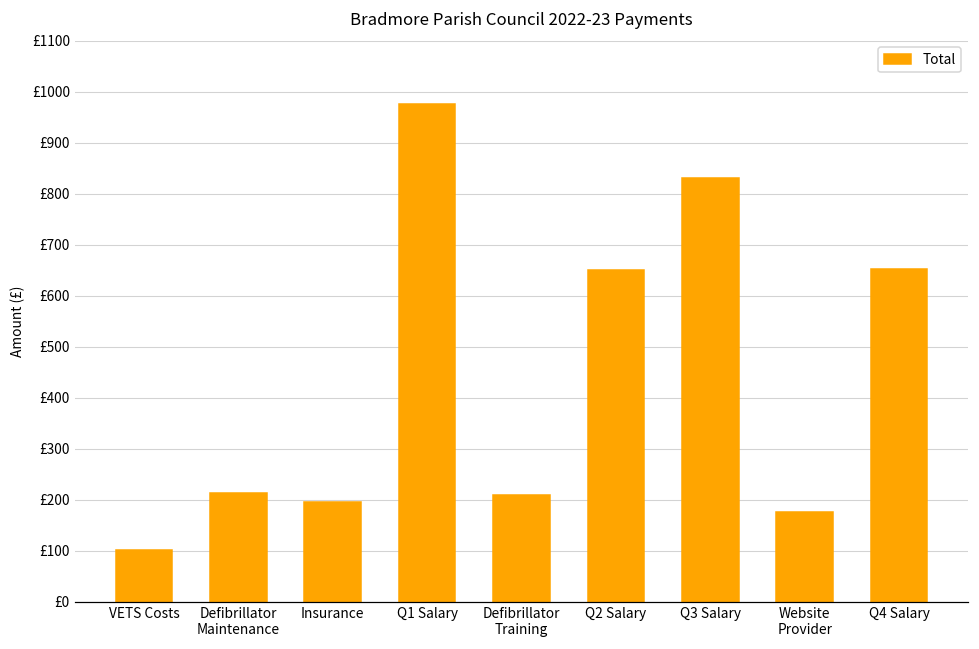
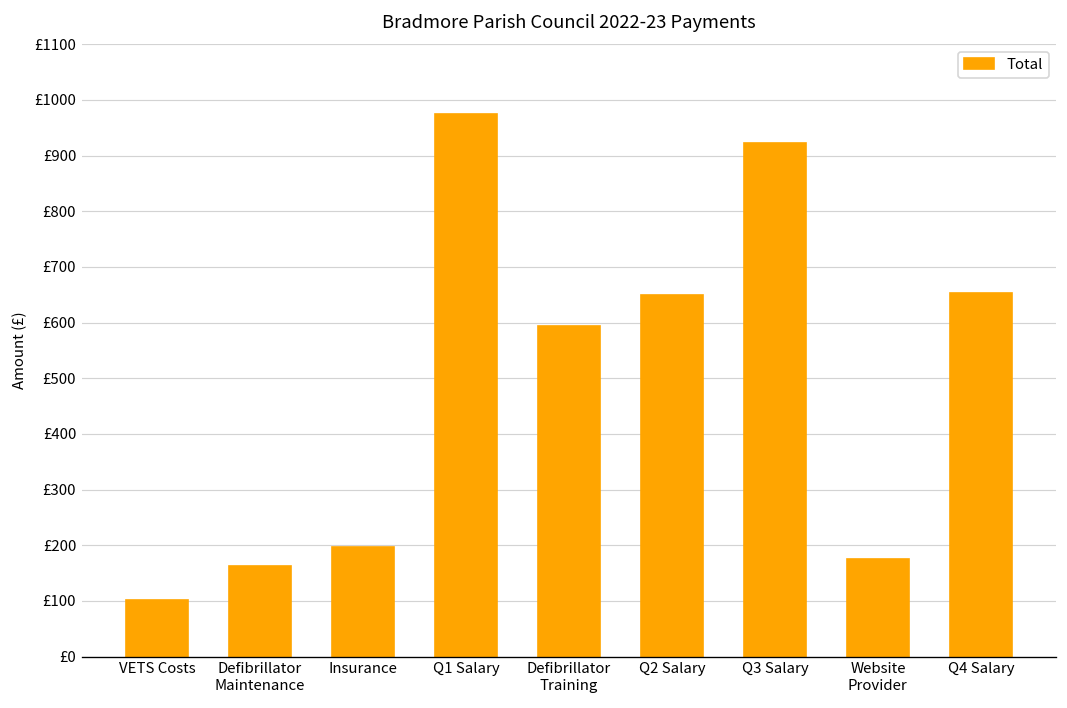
Defibrillator Maintenance: £210 -> £160
Defibrillator Training: £210 -> £590
Q3 Salary: £830 -> £920
